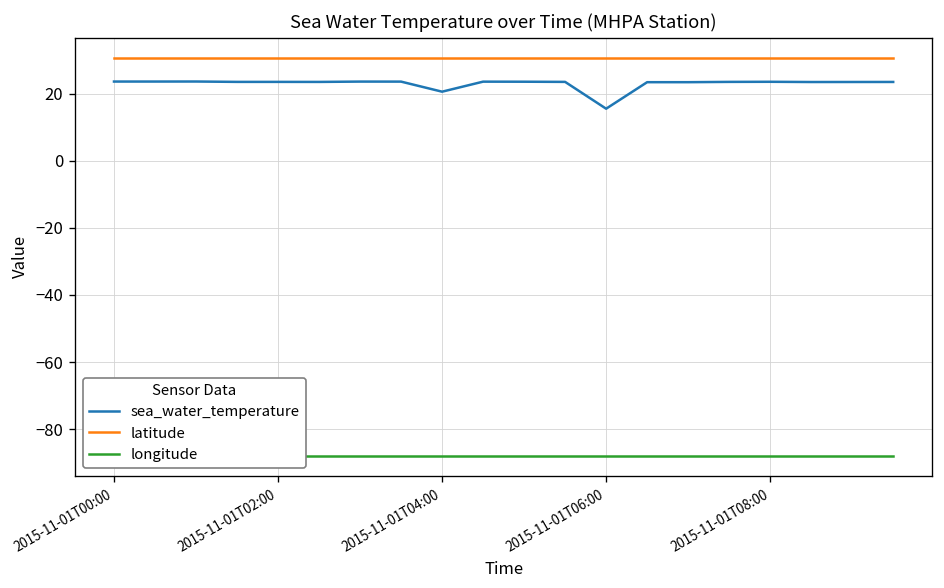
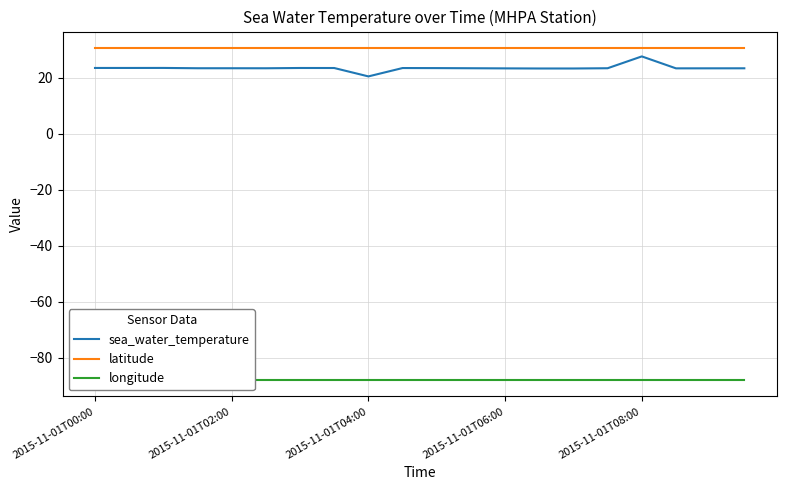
sea_water_temperature, 2015-11-01T06:00: 15 -> 23
sea_water_temperature, 2015-11-01T08:00: 24 -> 28
